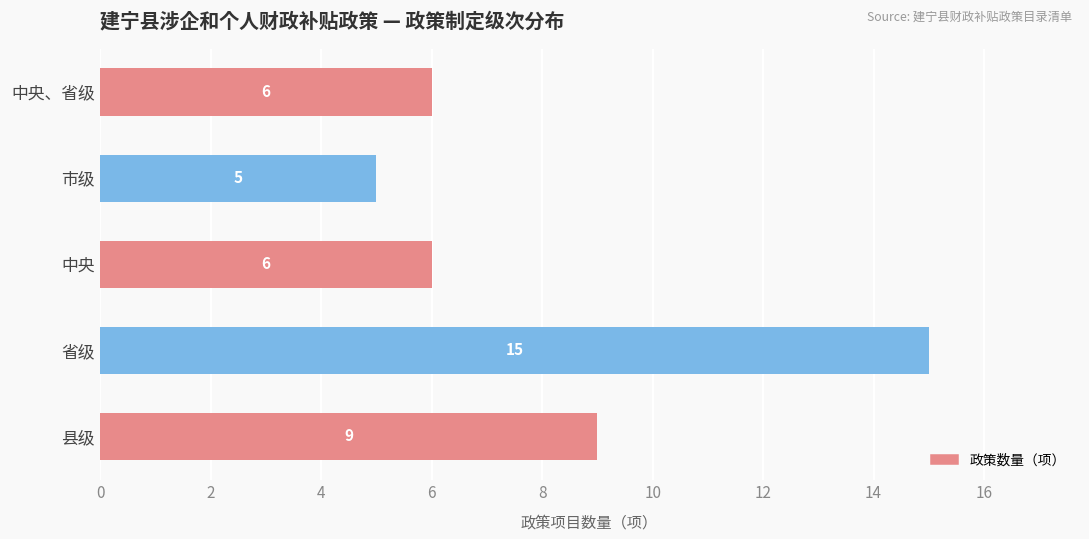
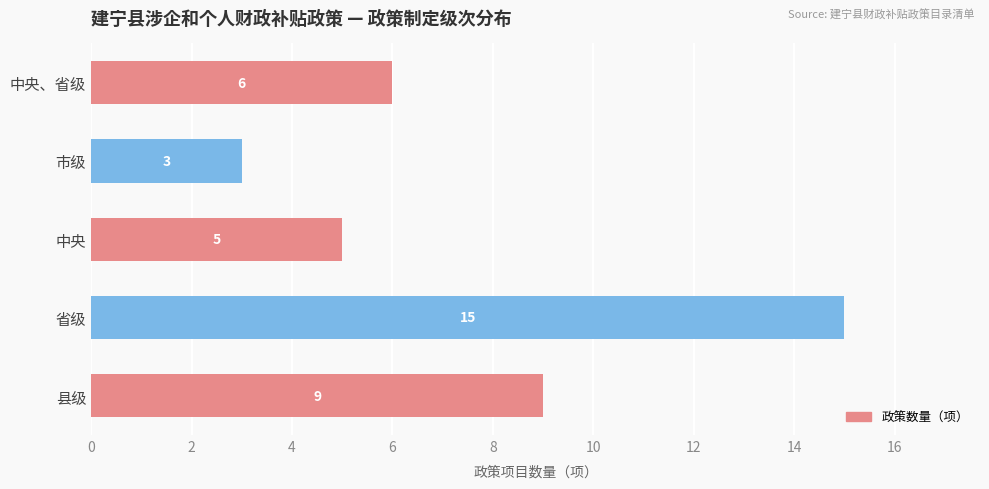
市级: 5 -> 3
中央: 6 -> 5
